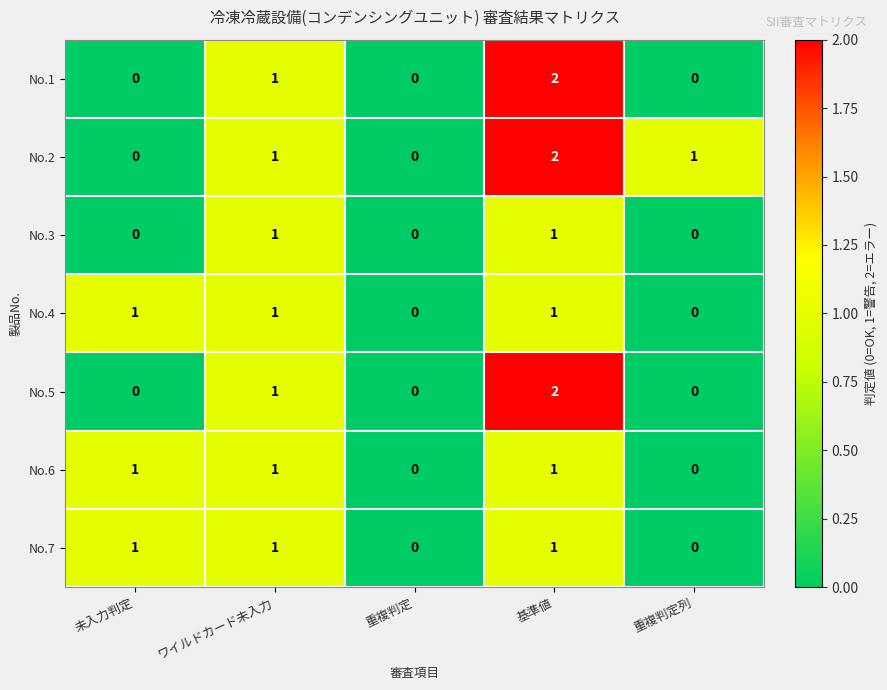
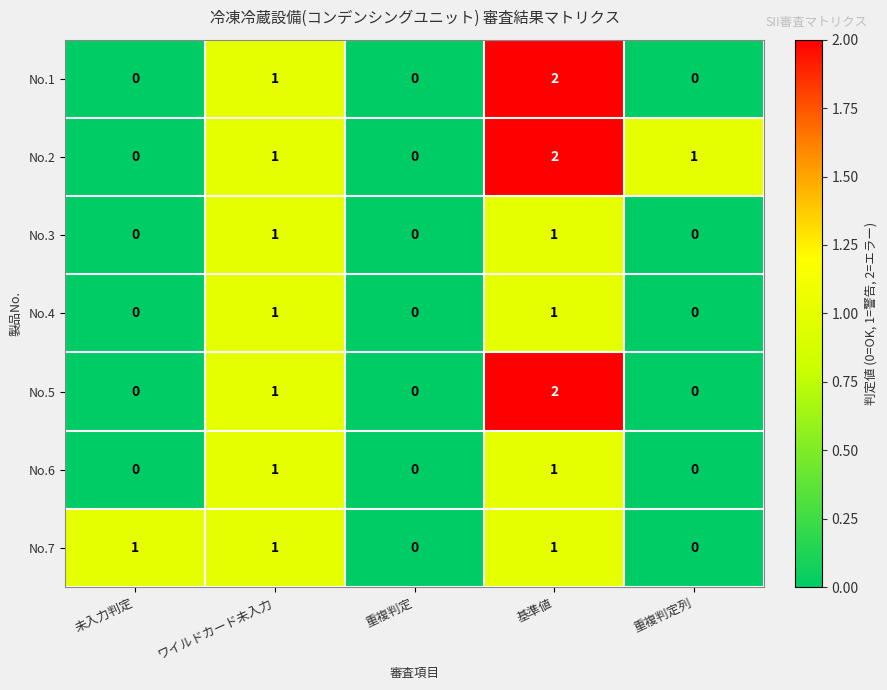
No.4, 未入力判定: 1 -> 0
No.6, 未入力判定: 1 -> 0
